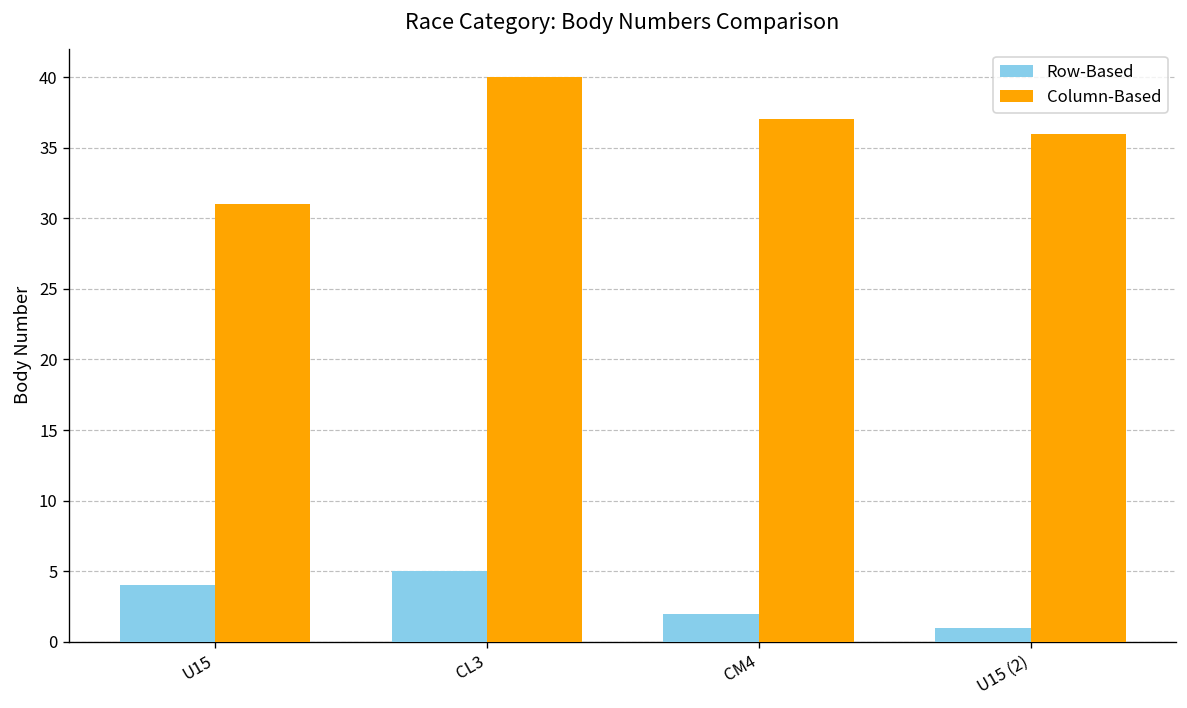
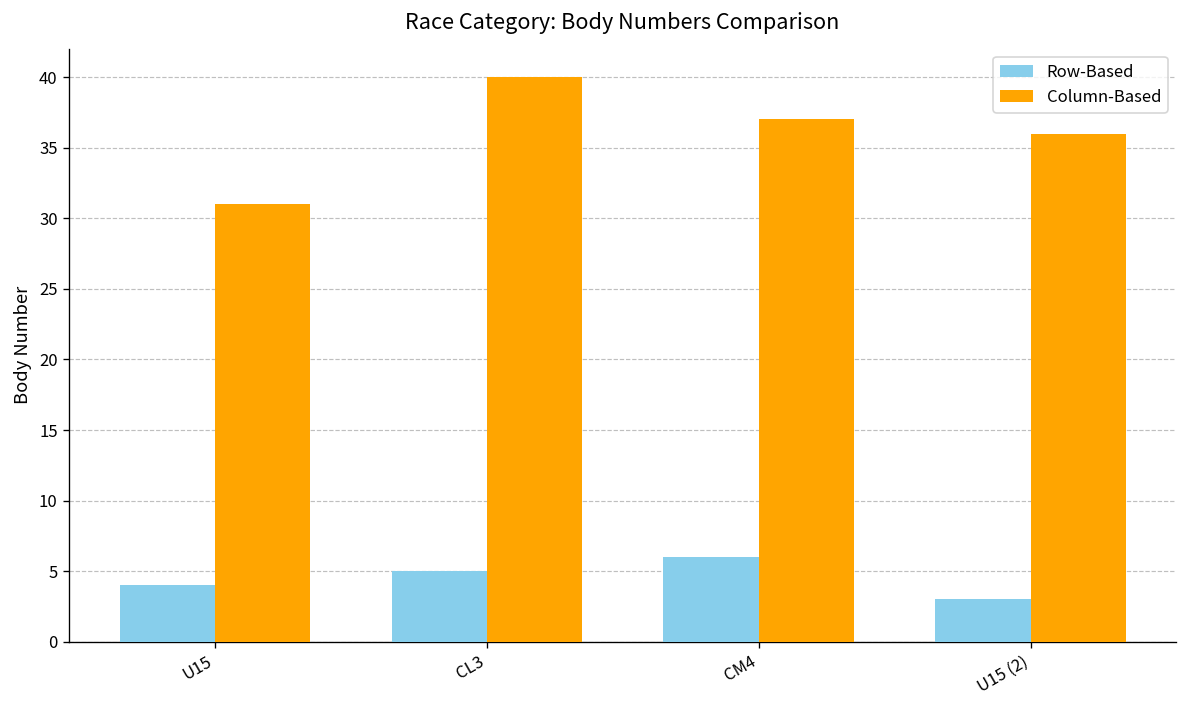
Row-Based, CM4: 2 -> 6
Row-Based, U15 (2): 1 -> 3
